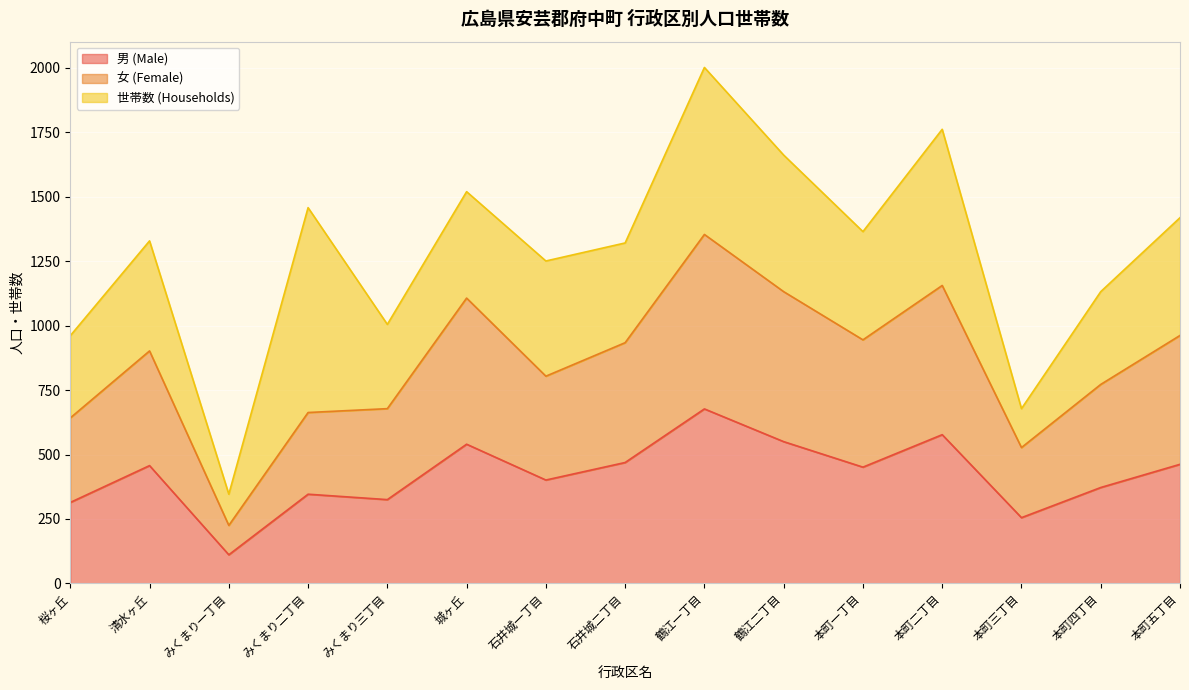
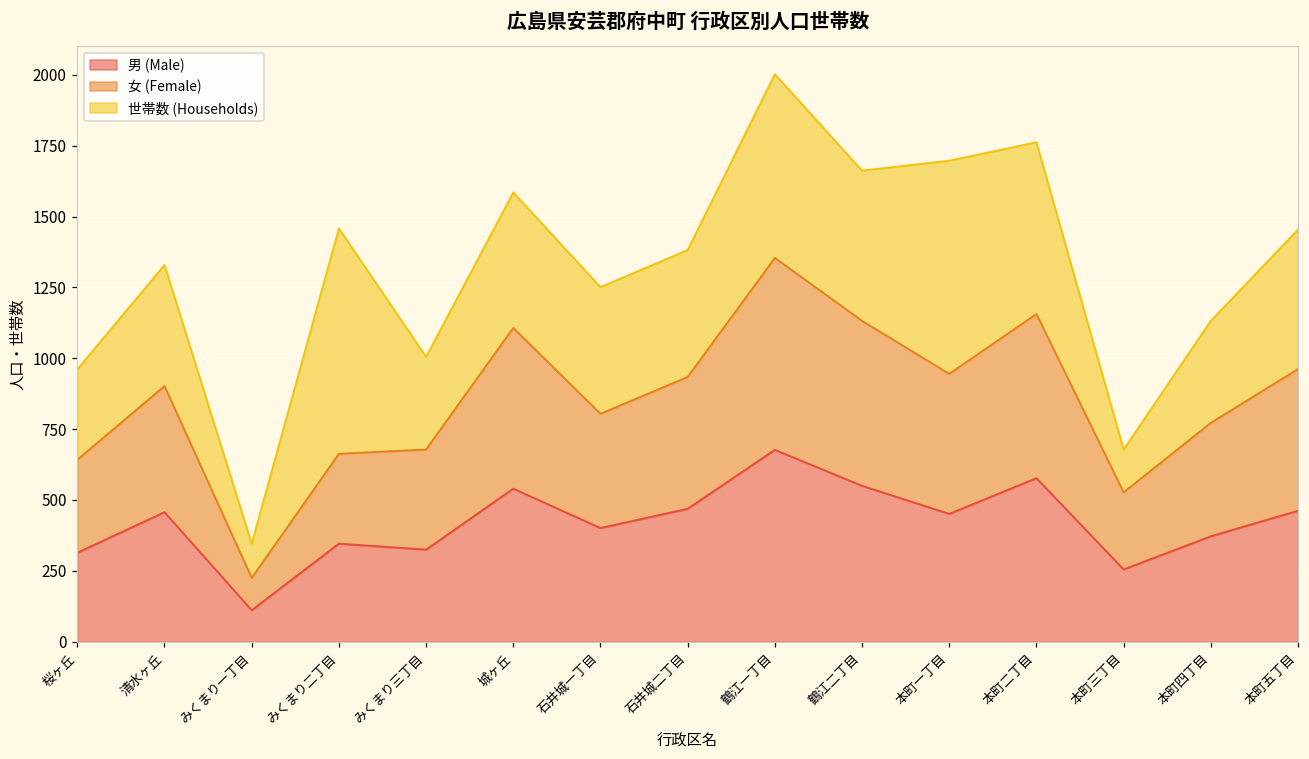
世帯数 (Households), 城ヶ丘: 410 -> 480
世帯数 (Households), 石井城二丁目: 390 -> 450
世帯数 (Households), 本町一丁目: 420 -> 750
世帯数 (Households), 本町五丁目: 460 -> 490
